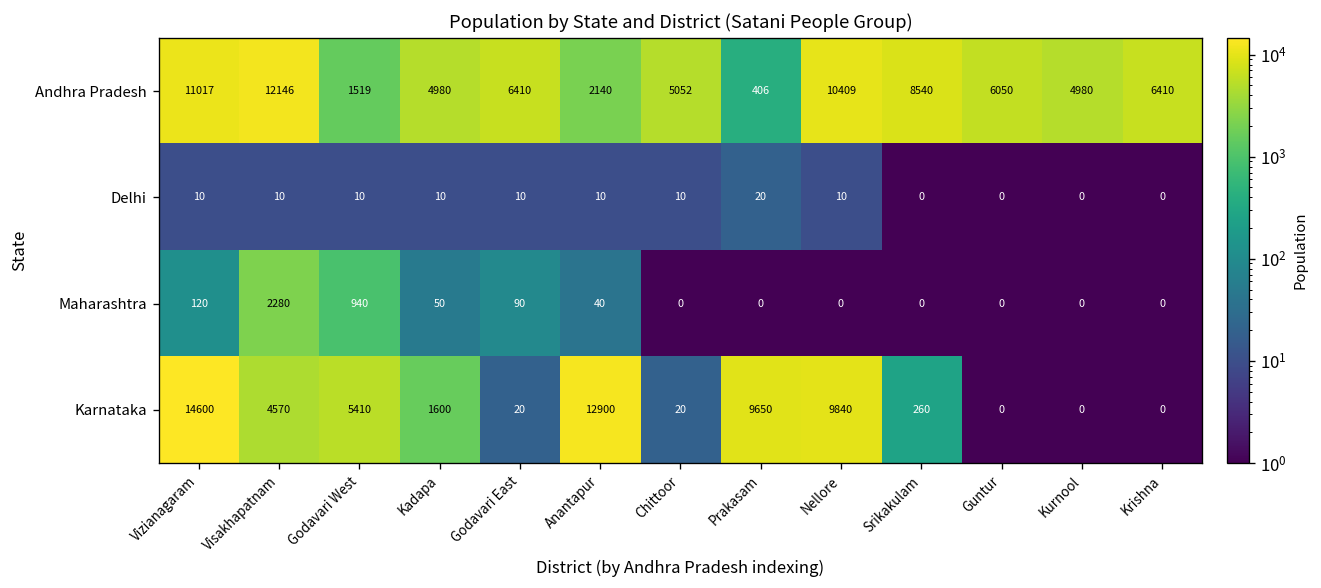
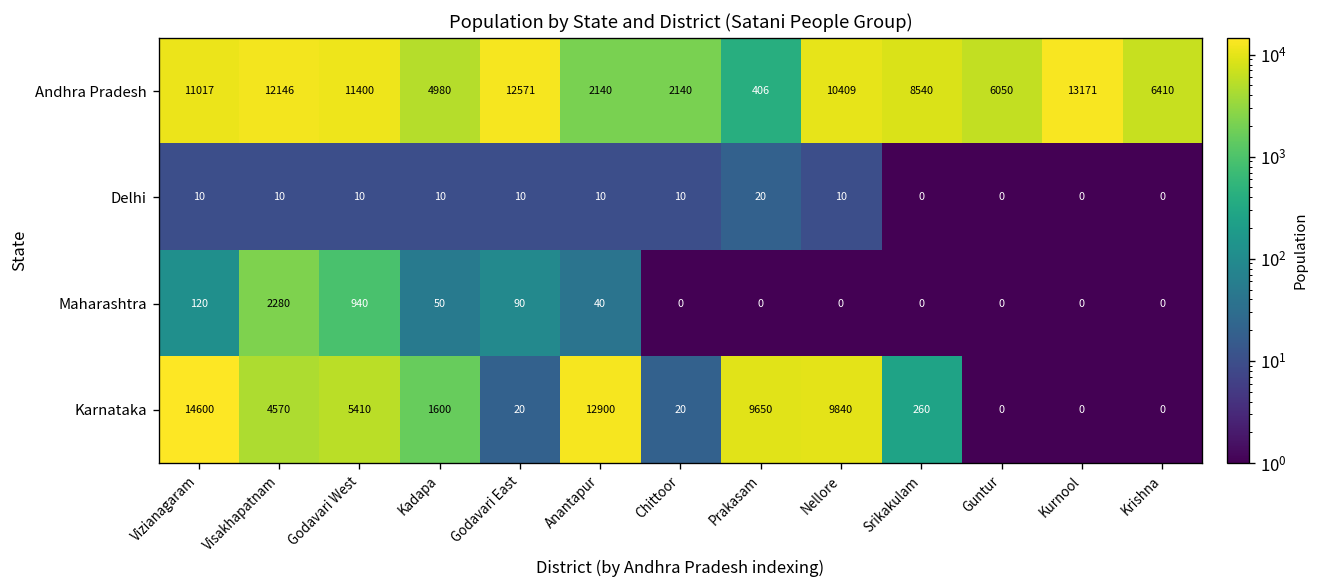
Andhra Pradesh, Godavari West: 1519 -> 11400
Andhra Pradesh, Godavari East: 6410 -> 12571
Andhra Pradesh, Chittoor: 5052 -> 2140
Andhra Pradesh, Kurnool: 4980 -> 13171
